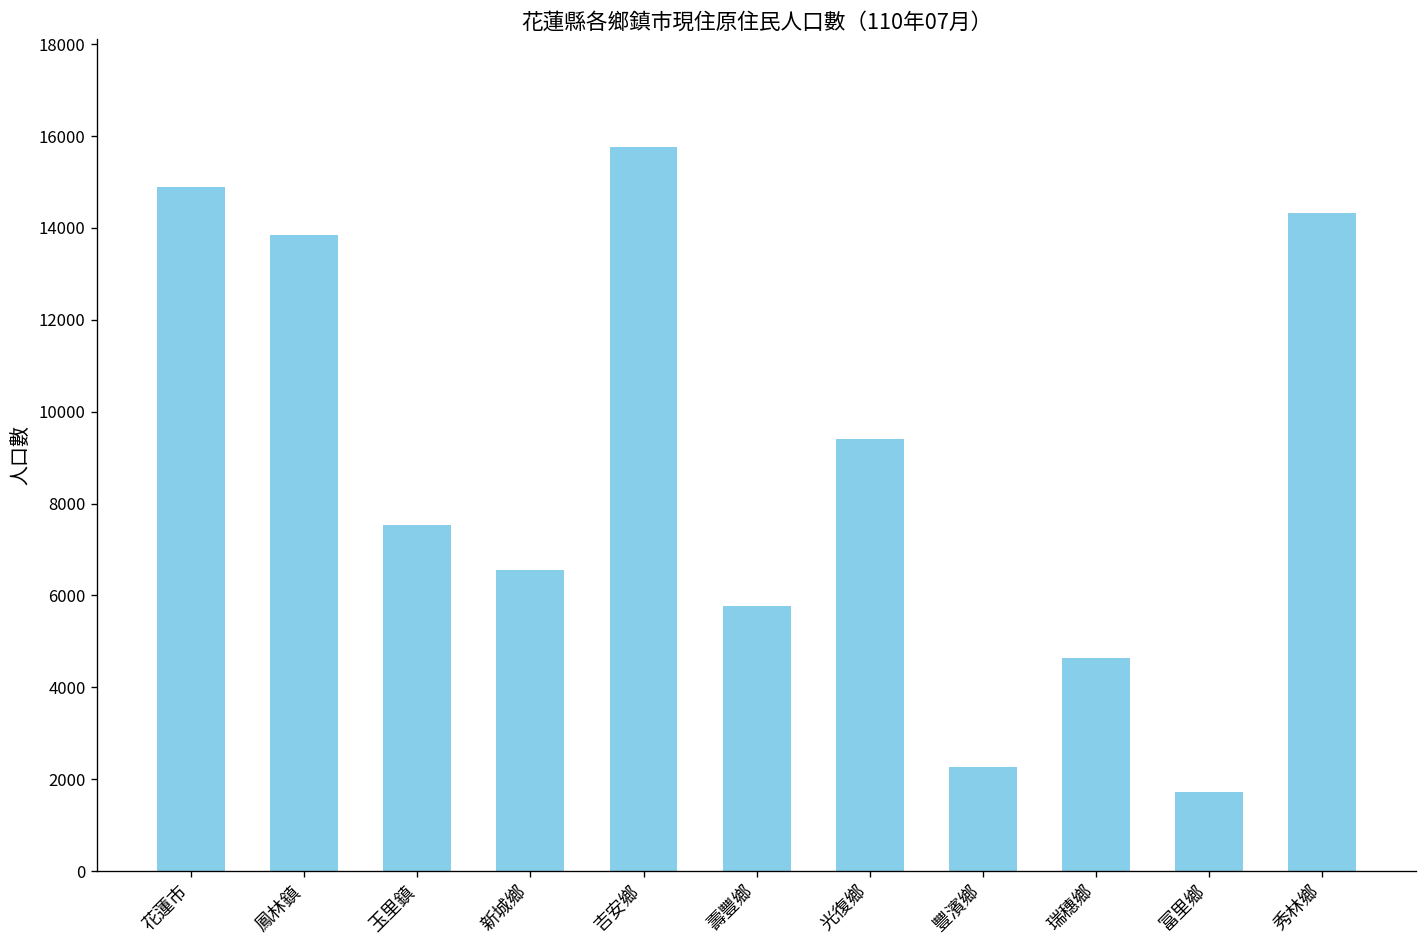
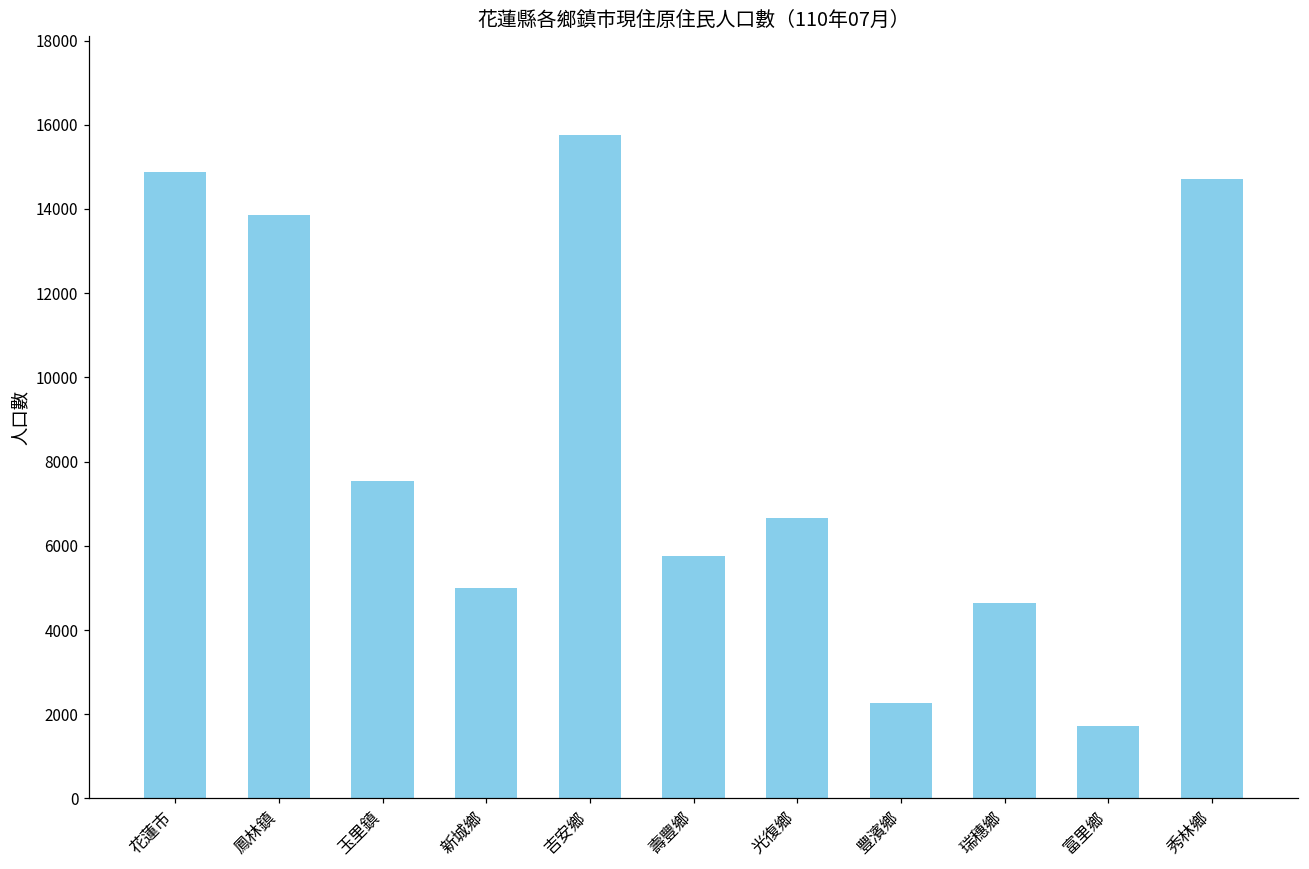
新城鄉: 6600 -> 5000
光復鄉: 9400 -> 6700
秀林鄉: 14300 -> 14700
